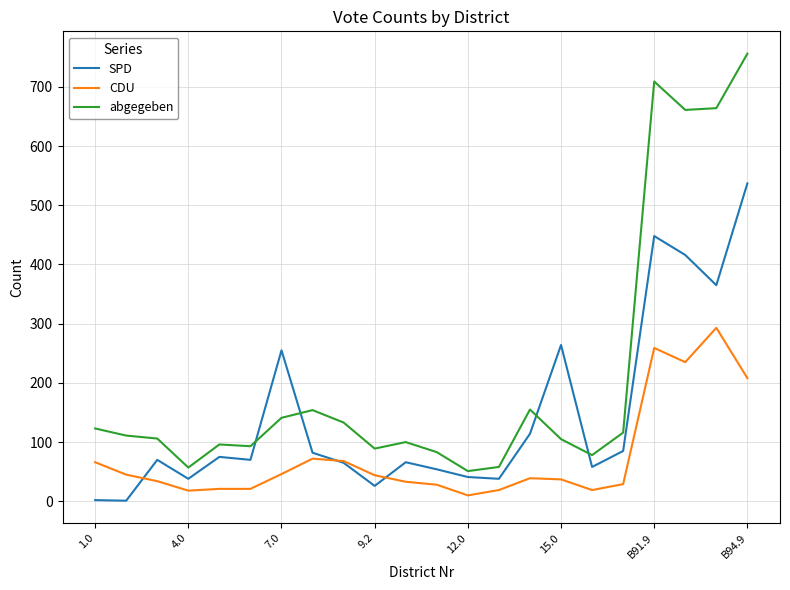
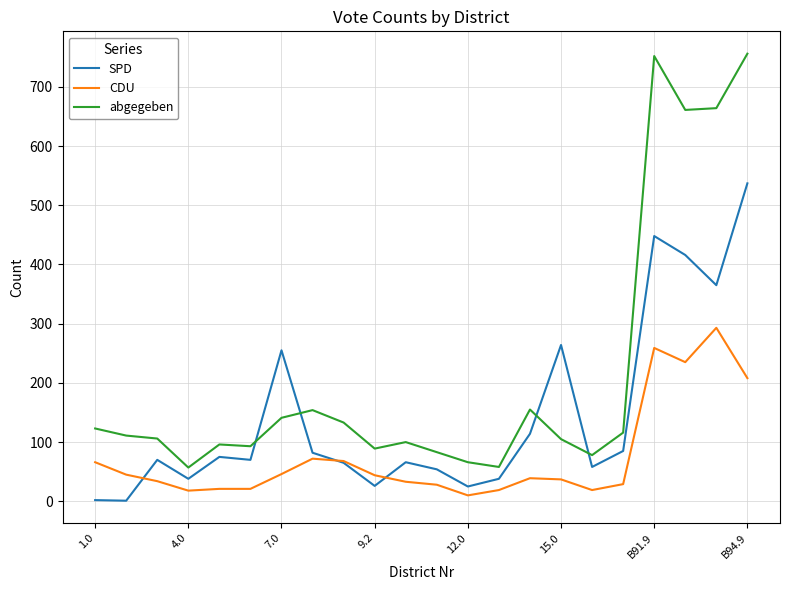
SPD, 12.0: 40 -> 30
abgegeben, 12.0: 50 -> 70
abgegeben, B91.9: 710 -> 750
